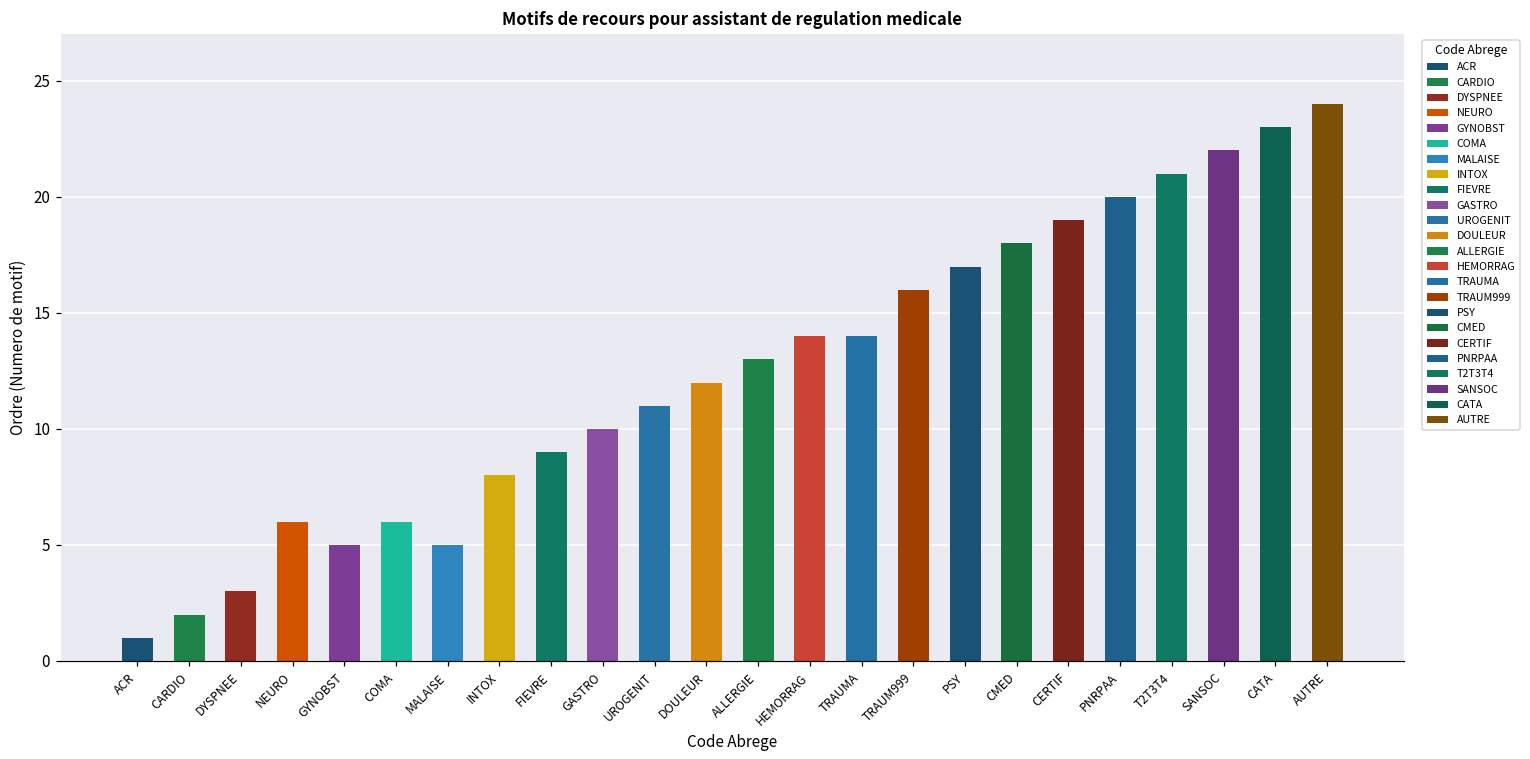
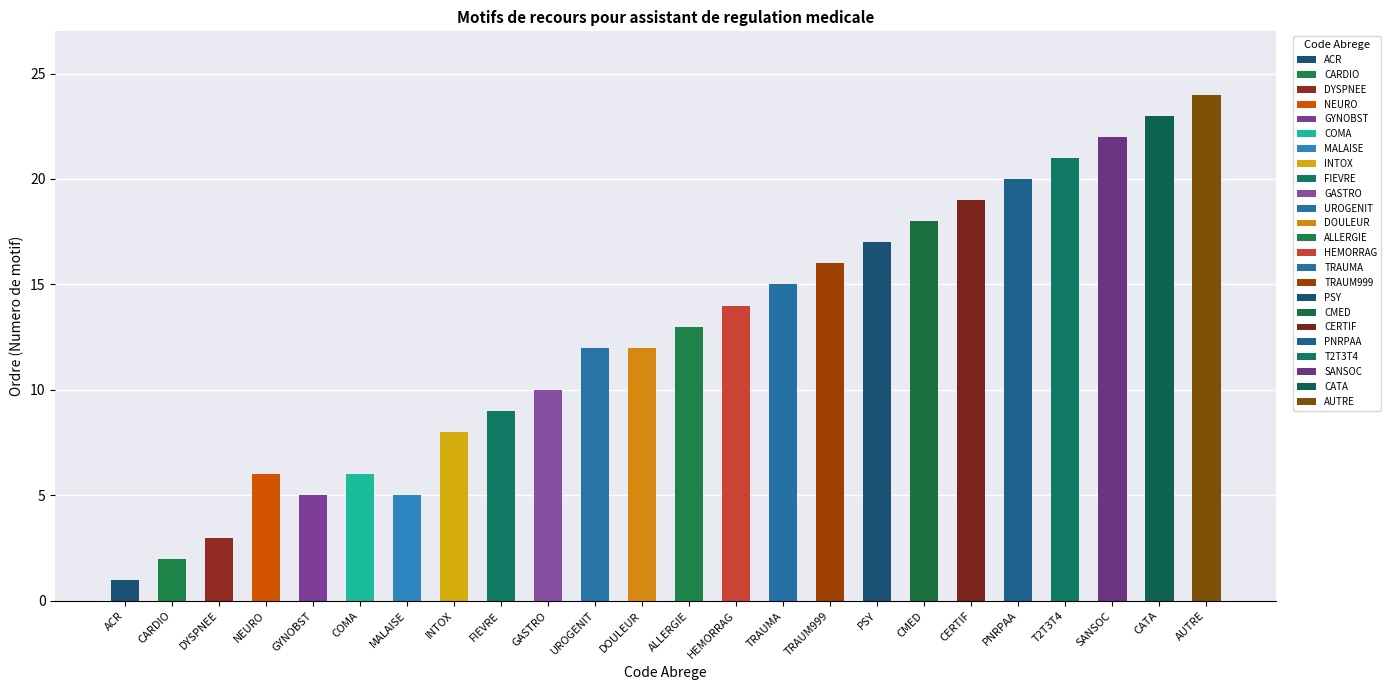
UROGENIT: 11 -> 12
TRAUMA: 14 -> 15
